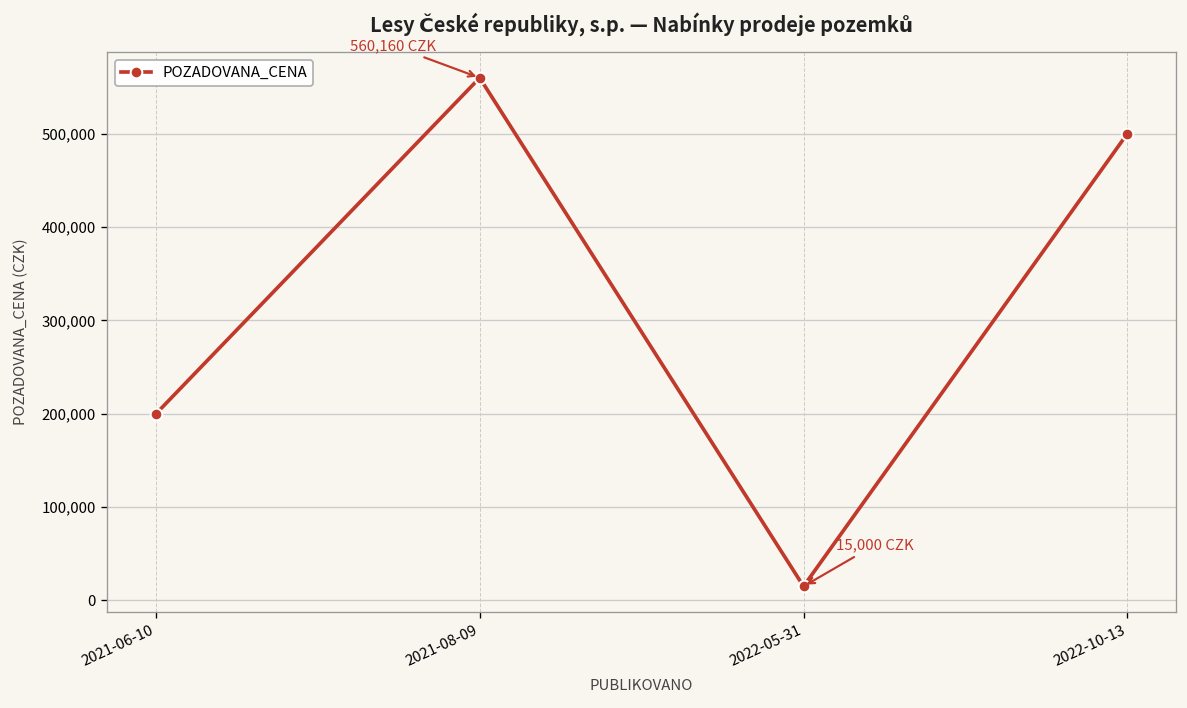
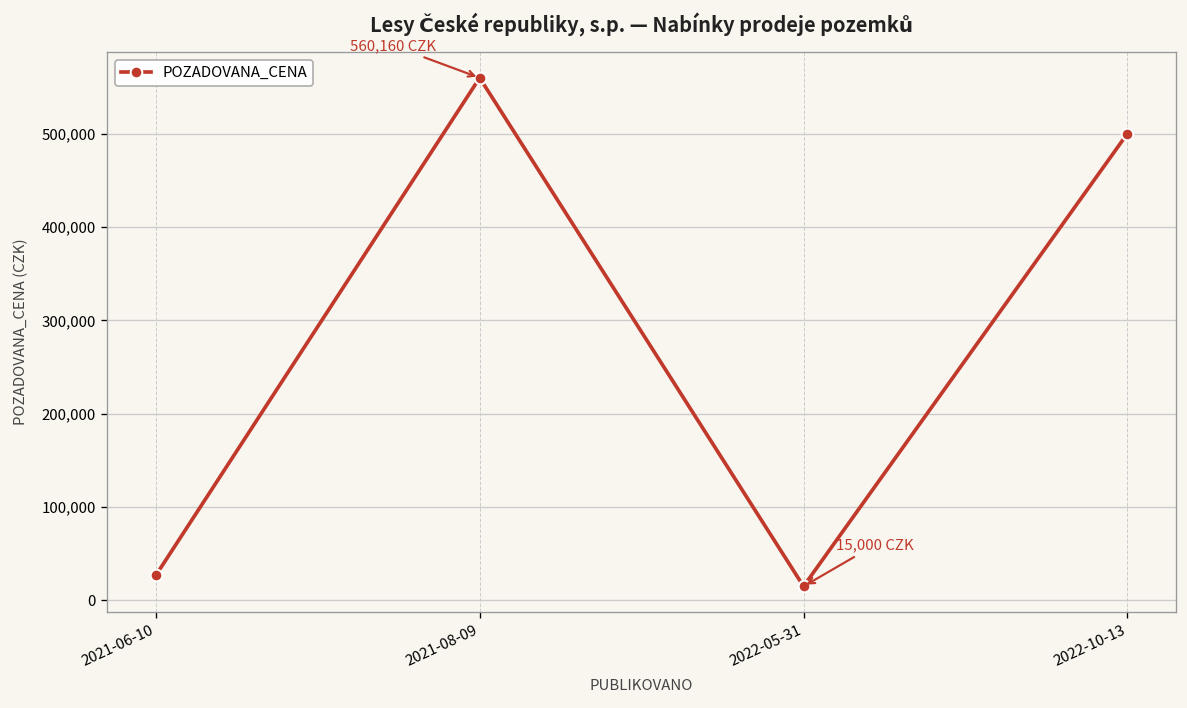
2021-06-10: 200,000 -> 30,000
